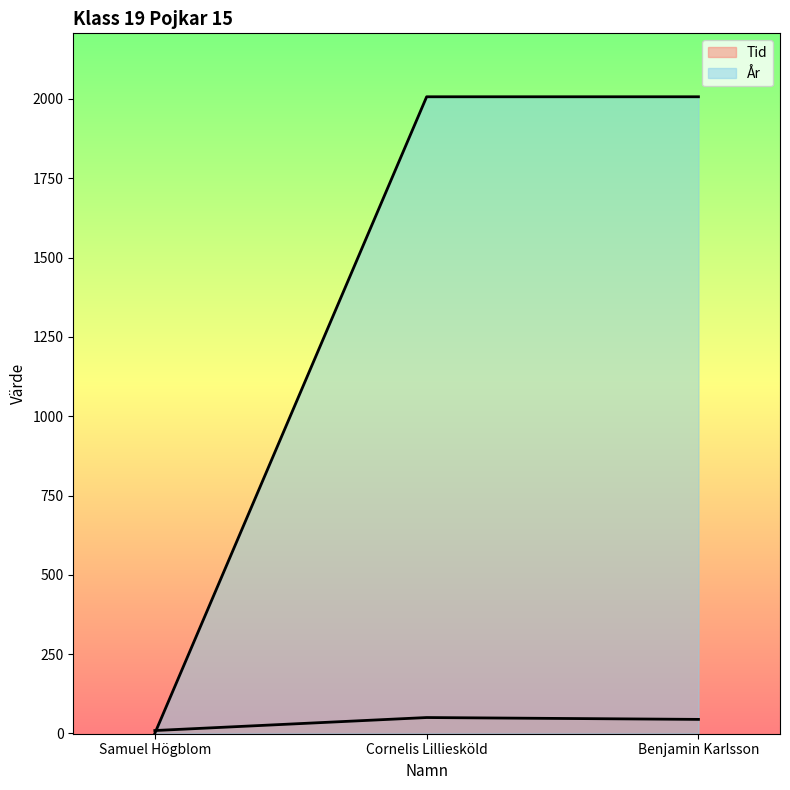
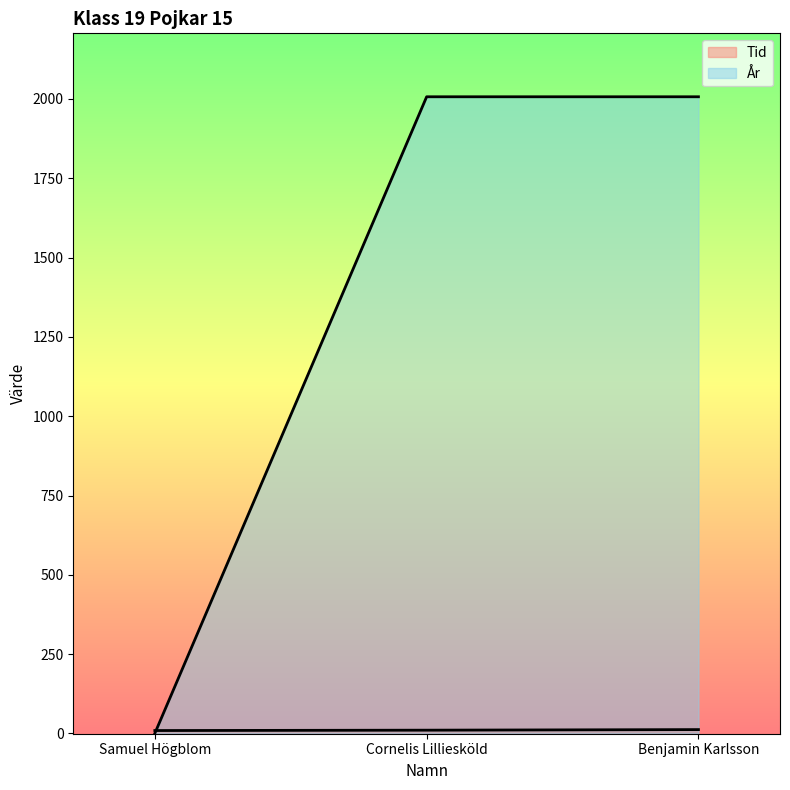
Tid, Cornelis Lilliesköld: 50 -> 10
Tid, Benjamin Karlsson: 40 -> 10
